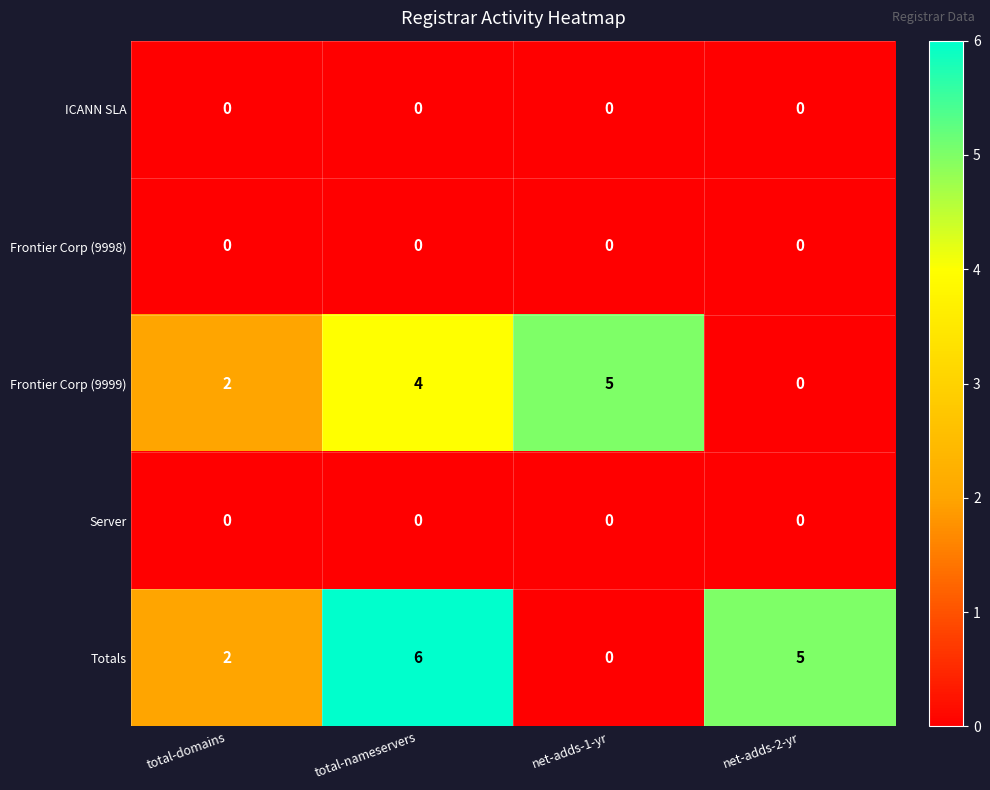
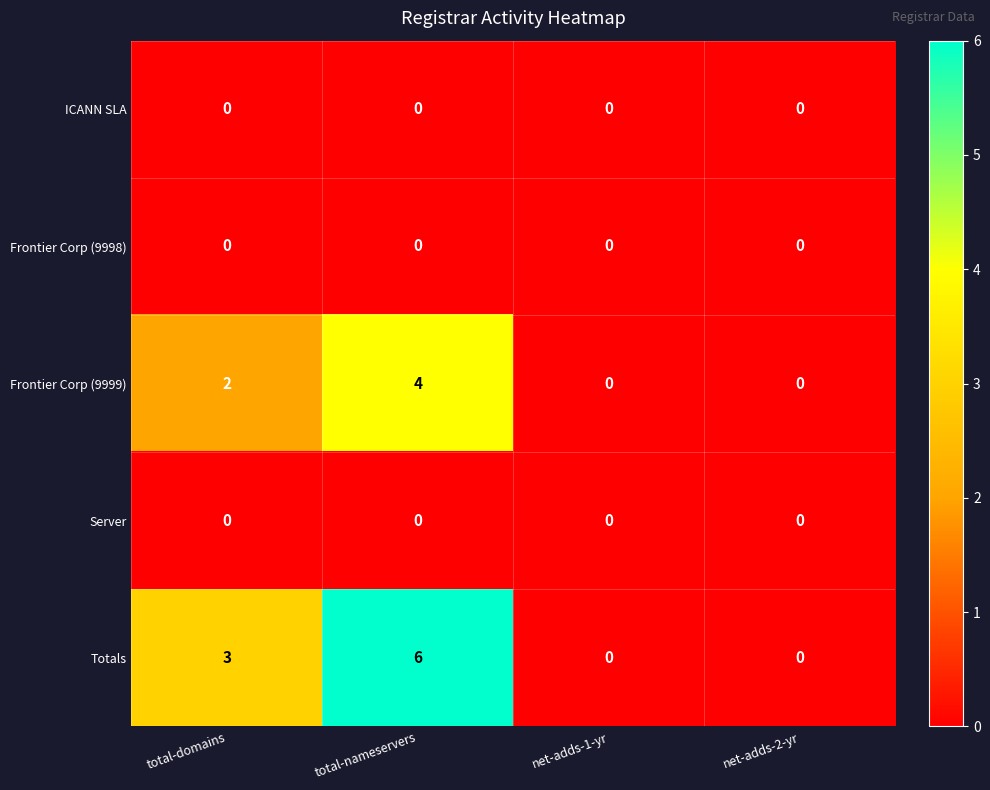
Frontier Corp (9999), net-adds-1-yr: 5 -> 0
Totals, total-domains: 2 -> 3
Totals, net-adds-2-yr: 5 -> 0
